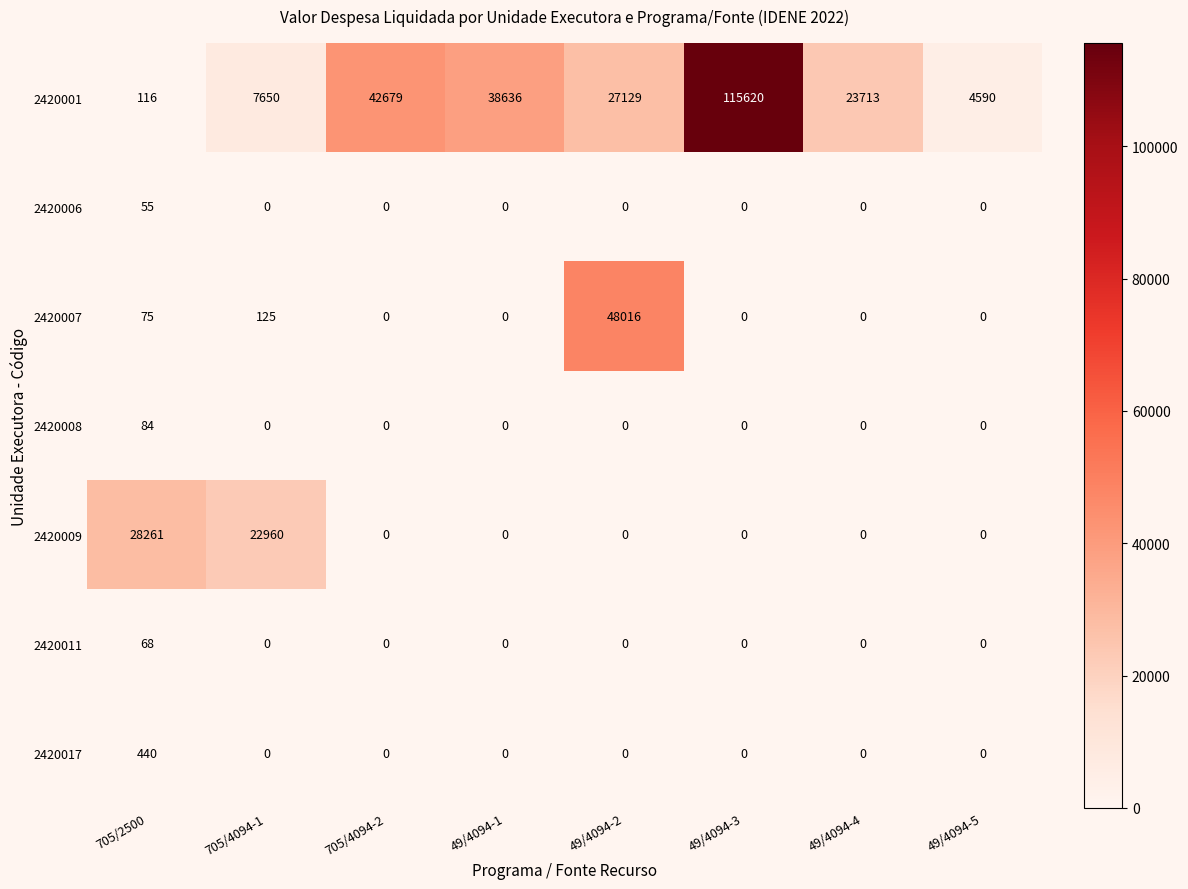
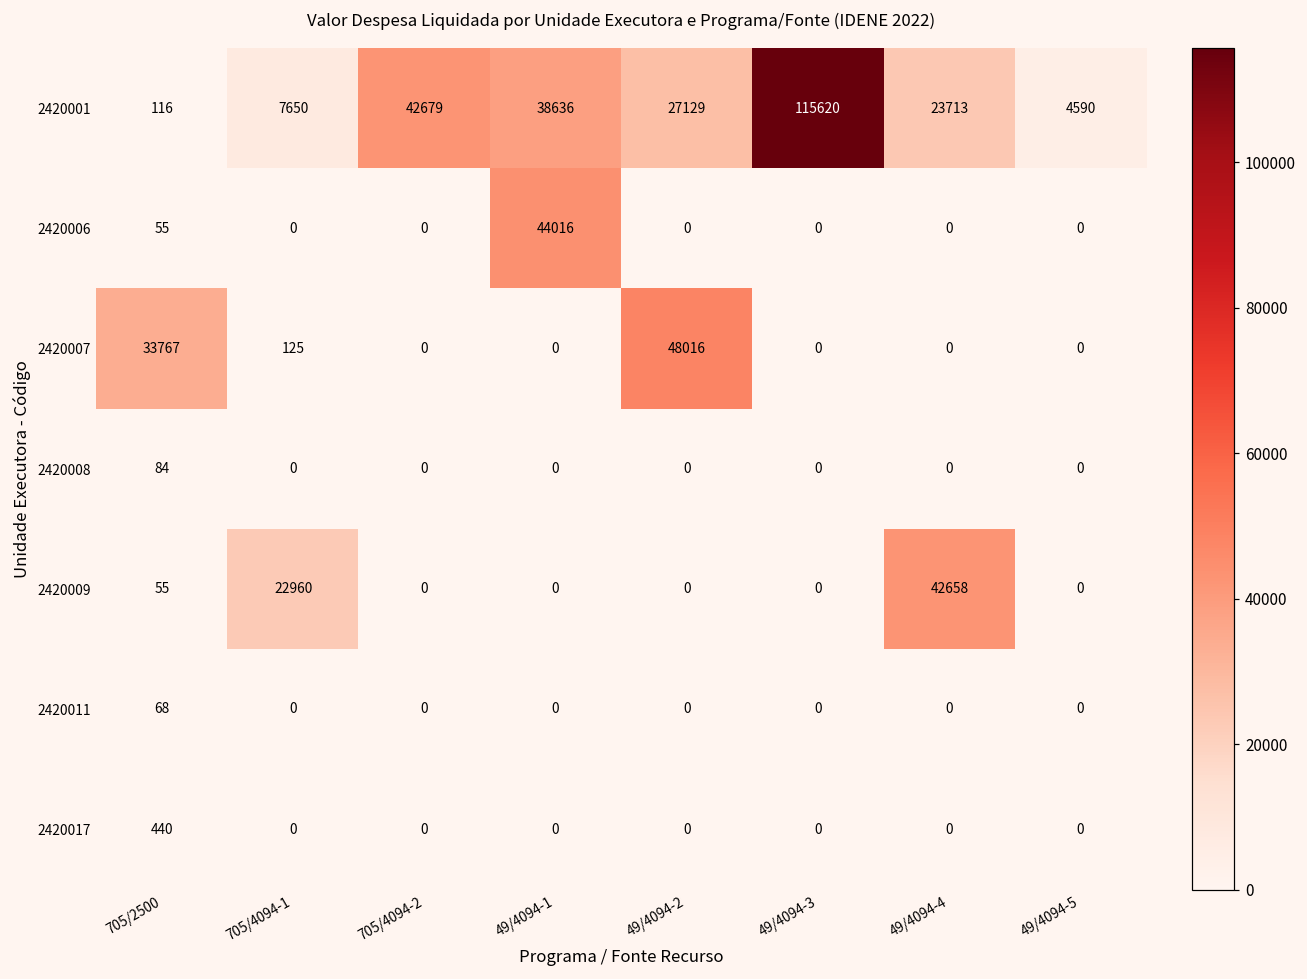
2420006, 49/4094-1: 0 -> 44016
2420007, 705/2500: 75 -> 33767
2420009, 705/2500: 28261 -> 55
2420009, 49/4094-4: 0 -> 42658
